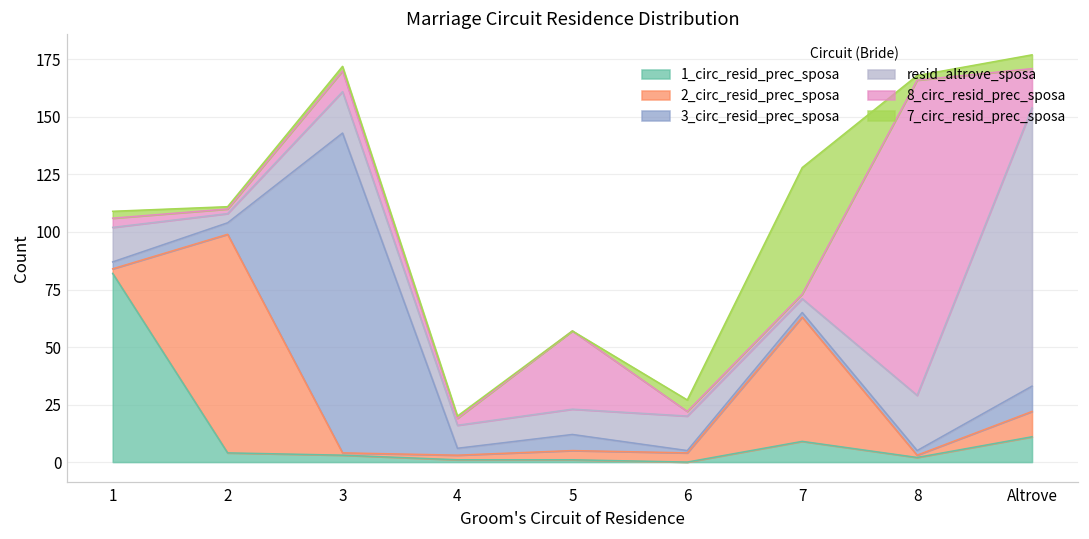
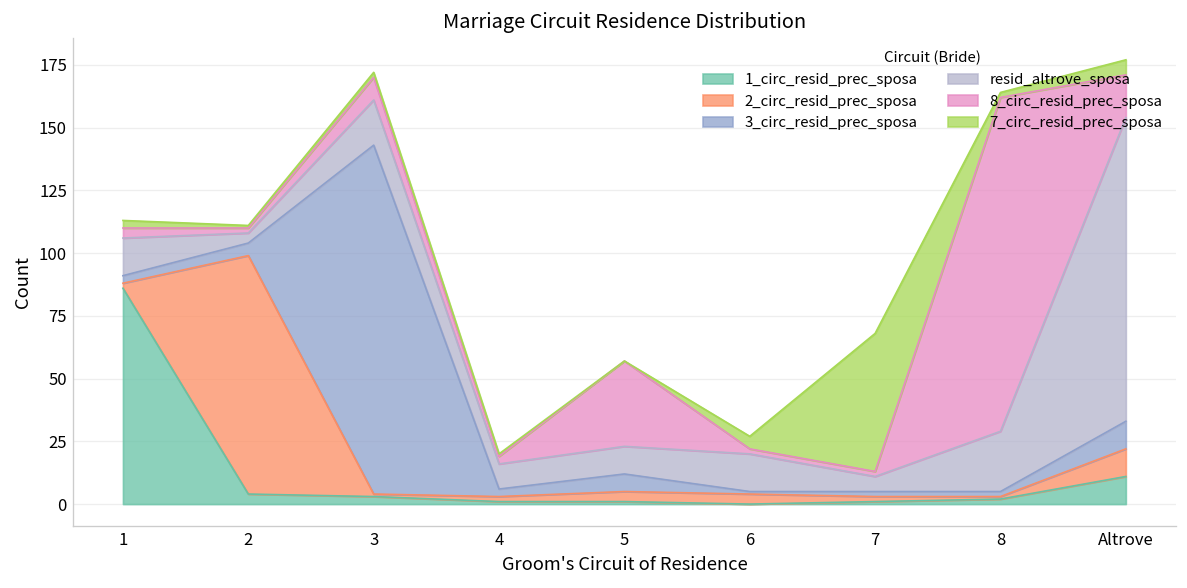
1_circ_resid_prec_sposa, 1: 82 -> 86
1_circ_resid_prec_sposa, 7: 9 -> 1
2_circ_resid_prec_sposa, 7: 54 -> 2
8_circ_resid_prec_sposa, 8: 137 -> 133
